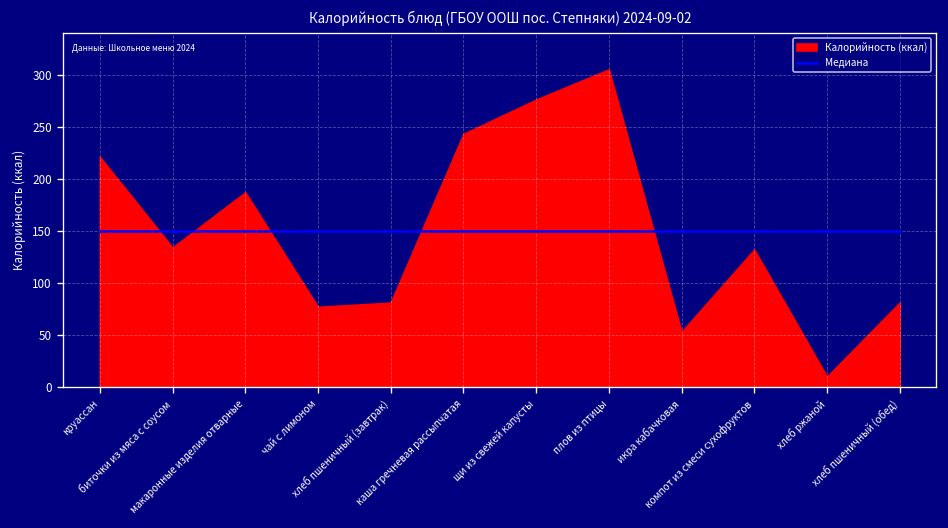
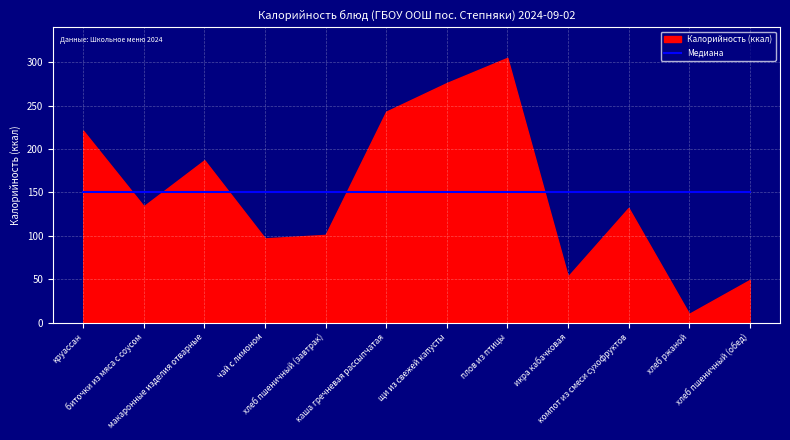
Калорийность (ккал), чай с лимоном: 80 -> 100
Калорийность (ккал), хлеб пшеничный (завтрак): 80 -> 100
Калорийность (ккал), хлеб пшеничный (обед): 80 -> 50
